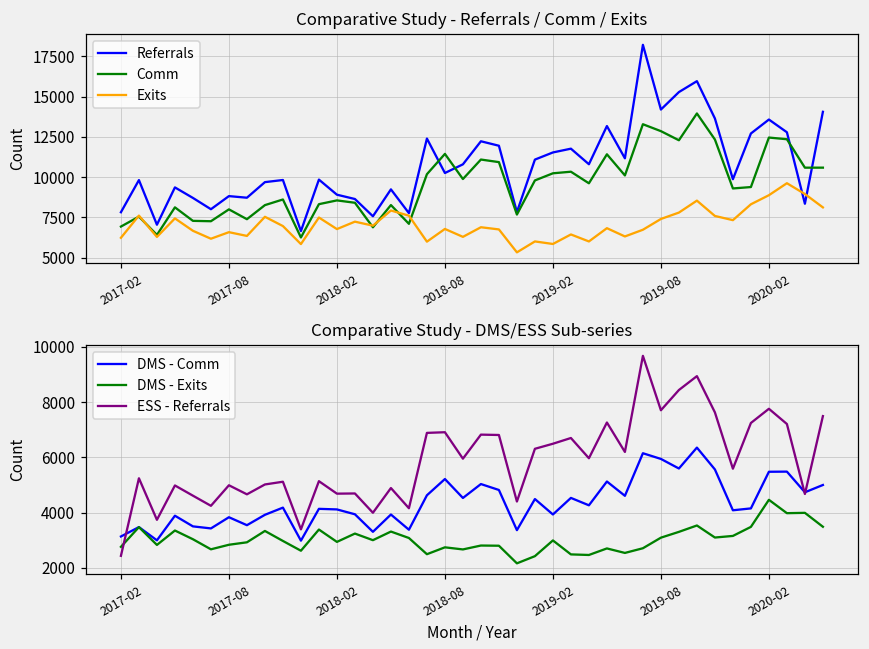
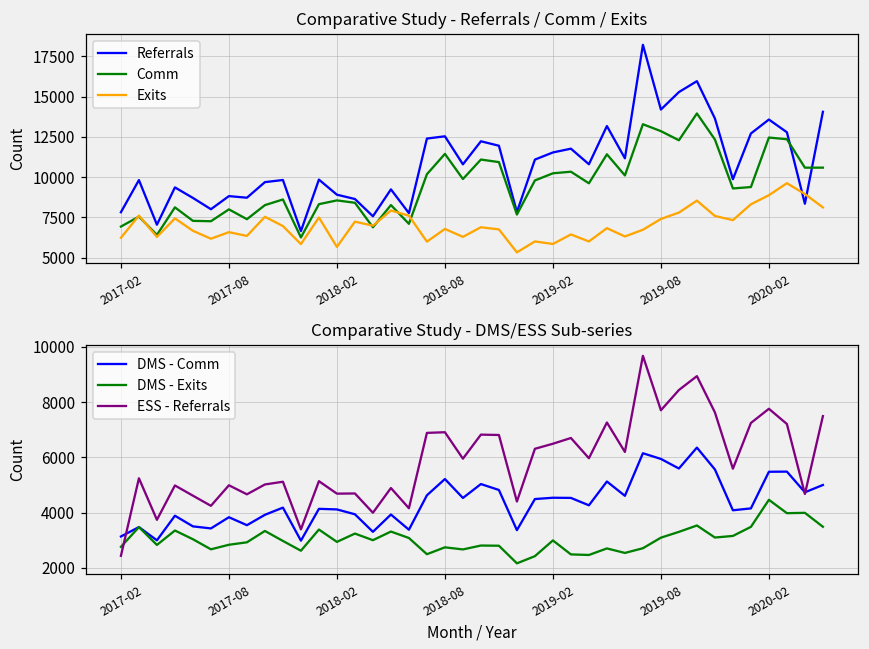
Comparative Study - Referrals / Comm / Exits, Exits, 2018-02: 6800 -> 5700
Comparative Study - Referrals / Comm / Exits, Referrals, 2018-08: 10300 -> 12500
Comparative Study - DMS/ESS Sub-series, DMS - Comm, 2019-02: 3900 -> 4500
